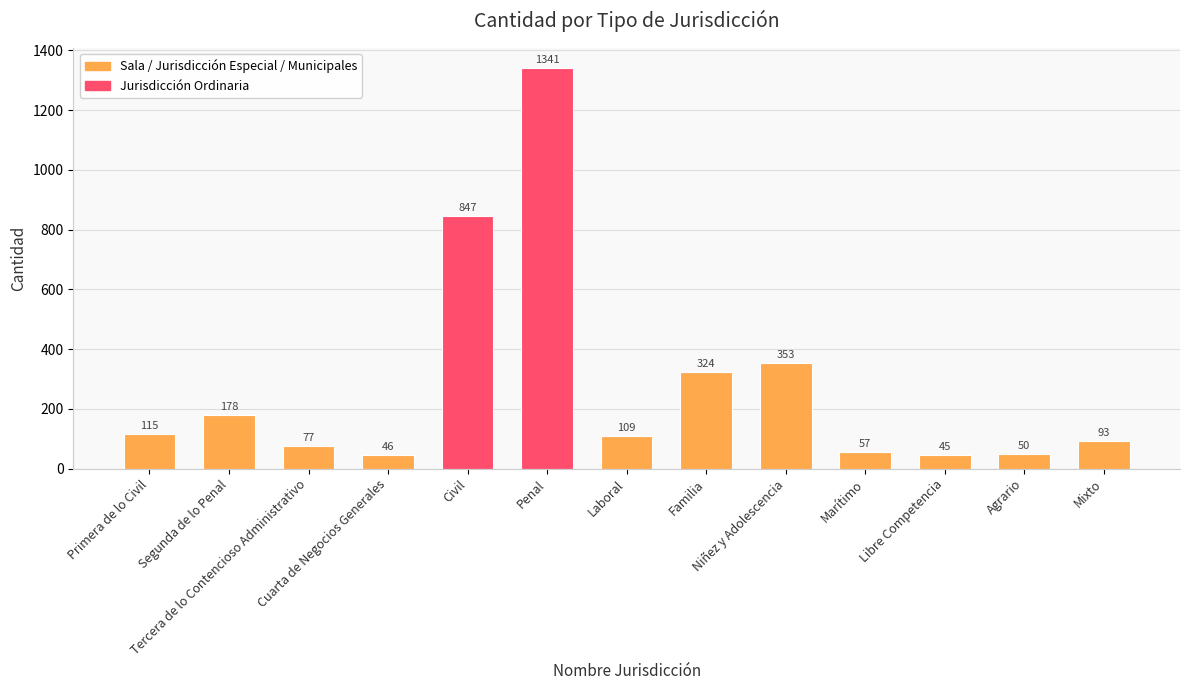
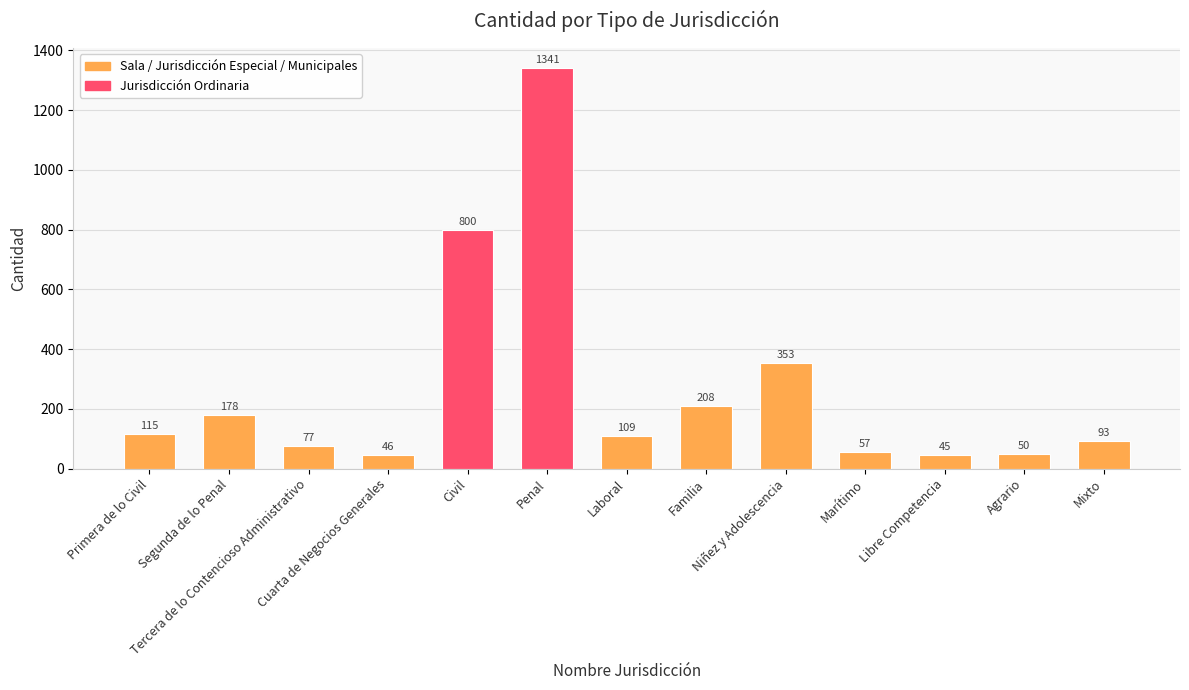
Civil: 847 -> 800
Familia: 324 -> 208
